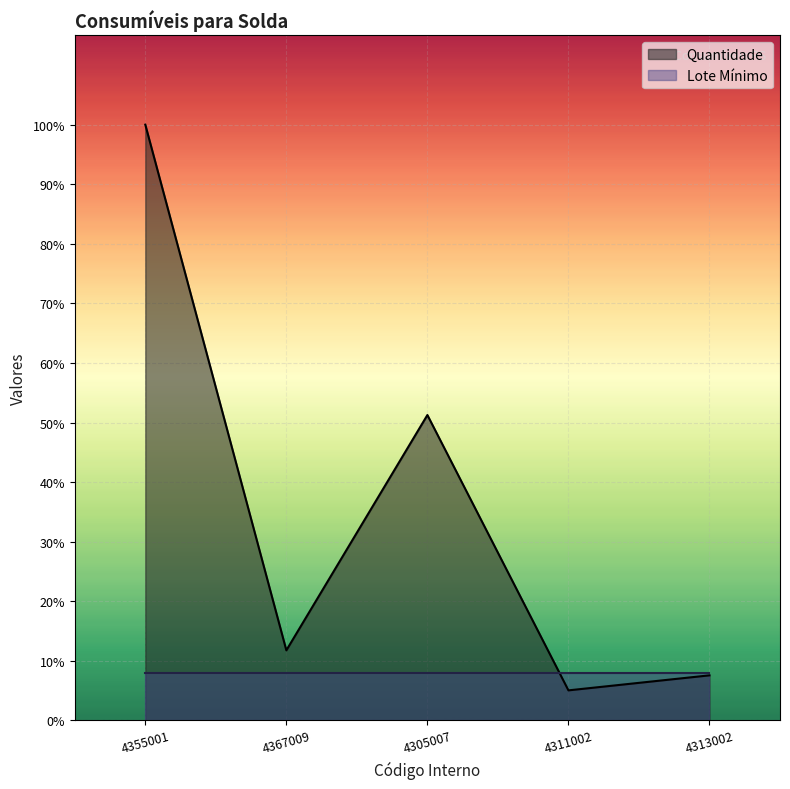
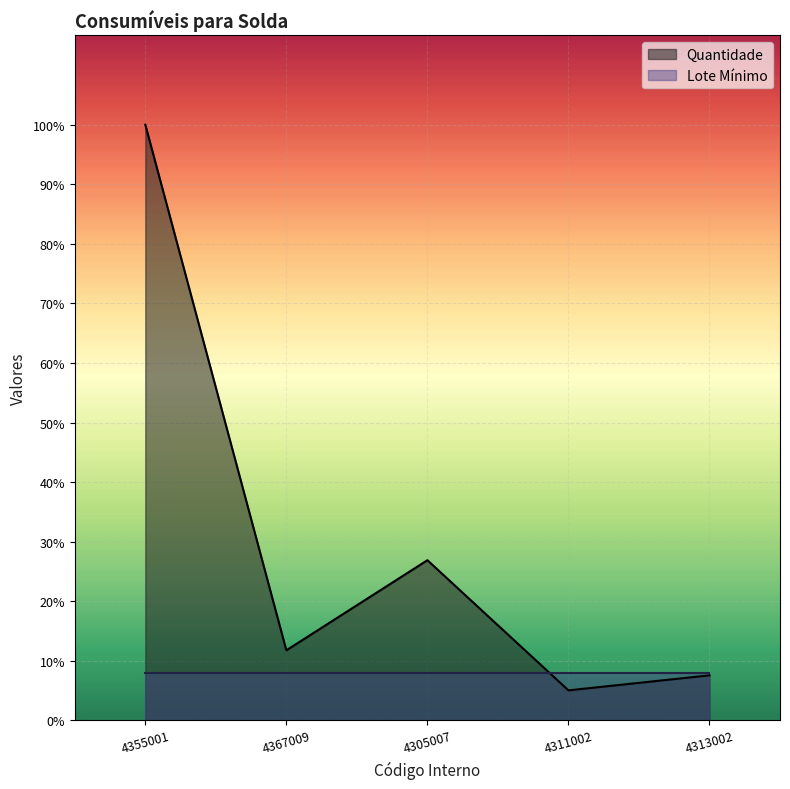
Quantidade, 4305007: 51% -> 27%
